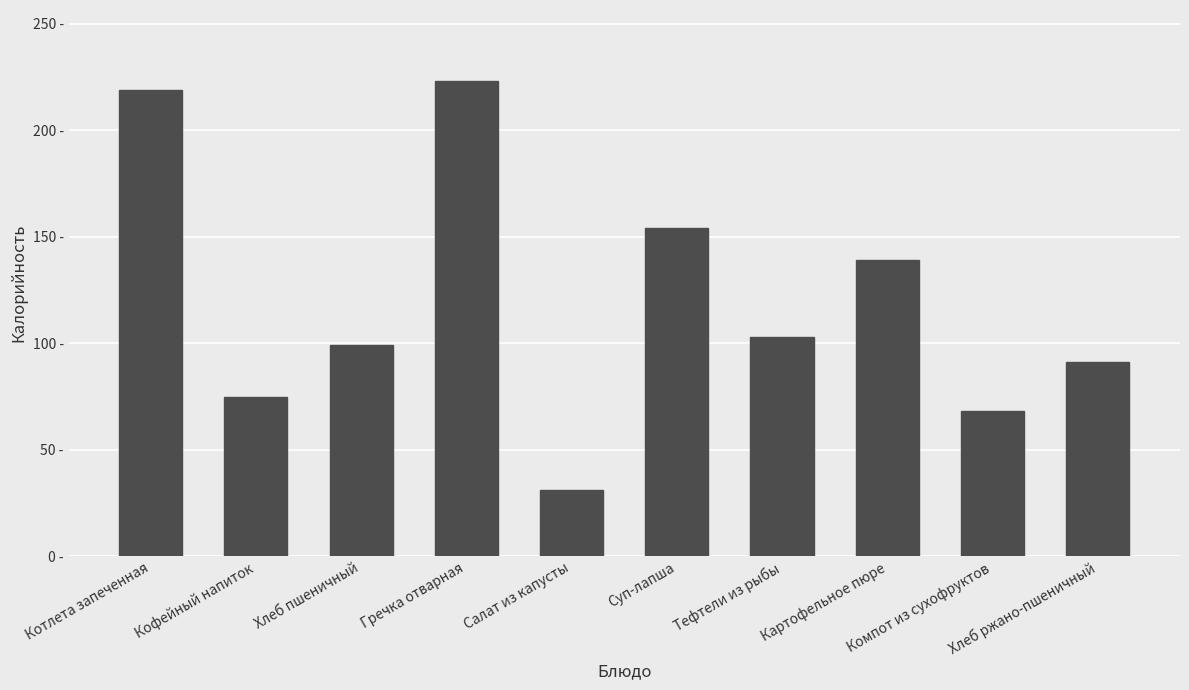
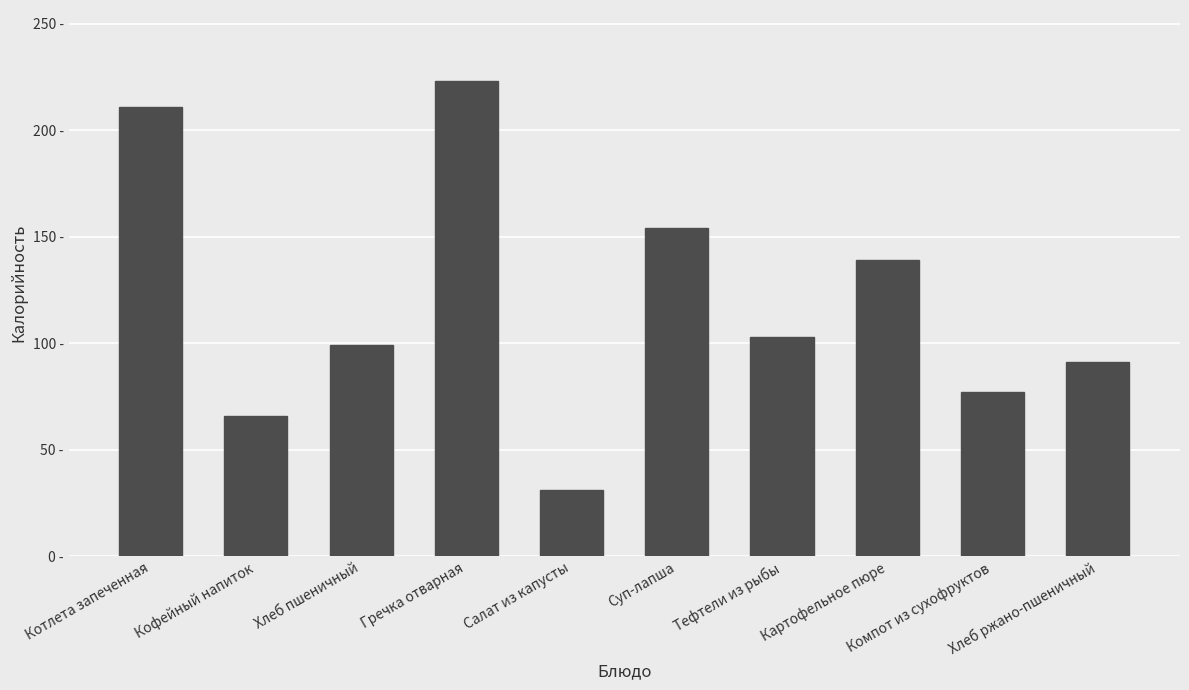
Котлета запеченная: 219 - -> 211 -
Кофейный напиток: 75 - -> 66 -
Компот из сухофруктов: 68 - -> 77 -
